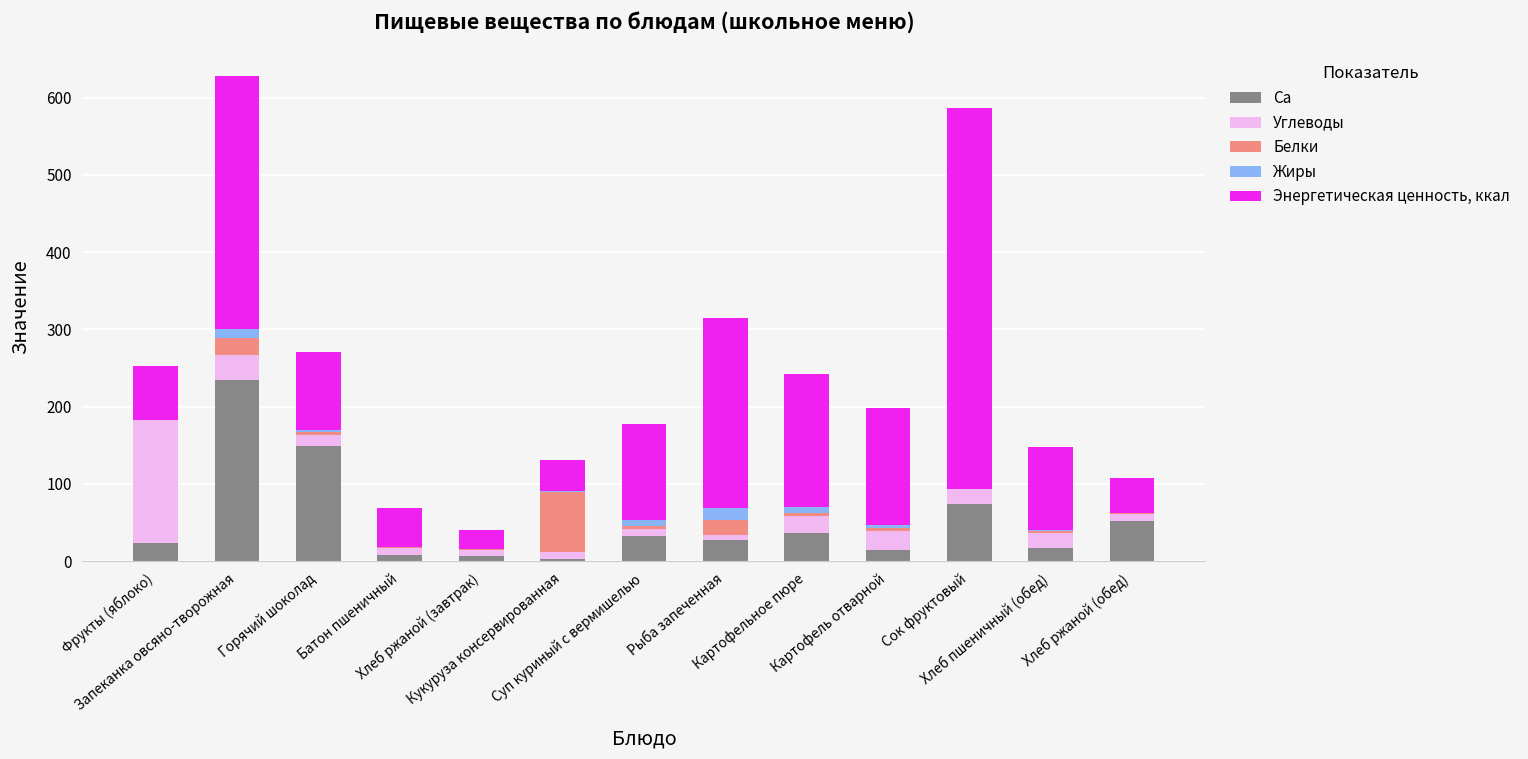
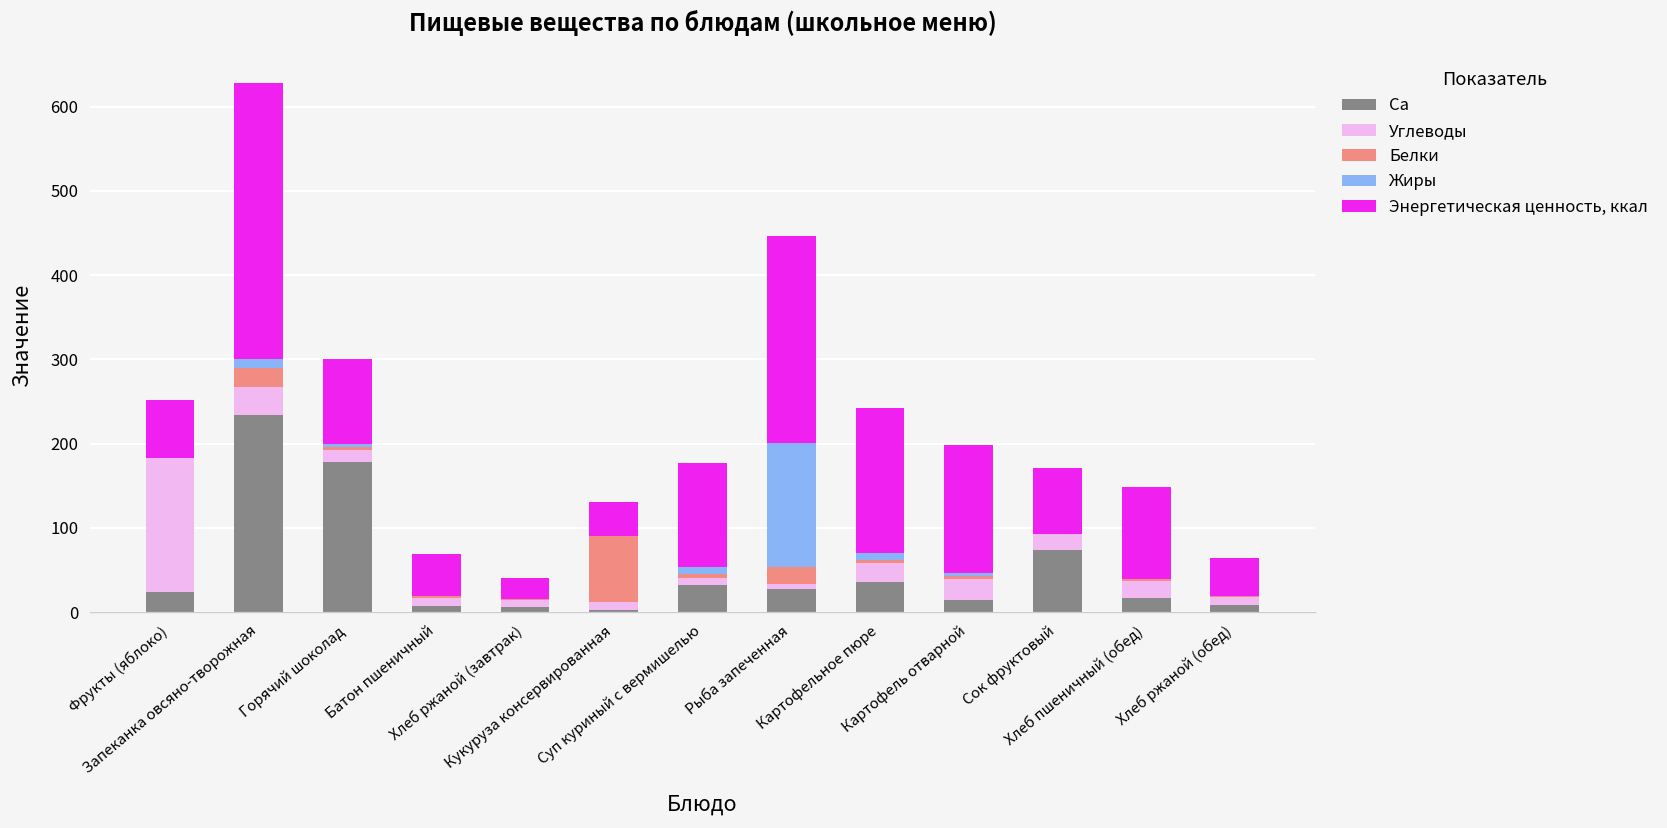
Ca, Горячий шоколад: 150 -> 180
Жиры, Рыба запеченная: 20 -> 150
Энергетическая ценность, ккал, Сок фруктовый: 490 -> 80
Ca, Хлеб ржаной (обед): 50 -> 10
